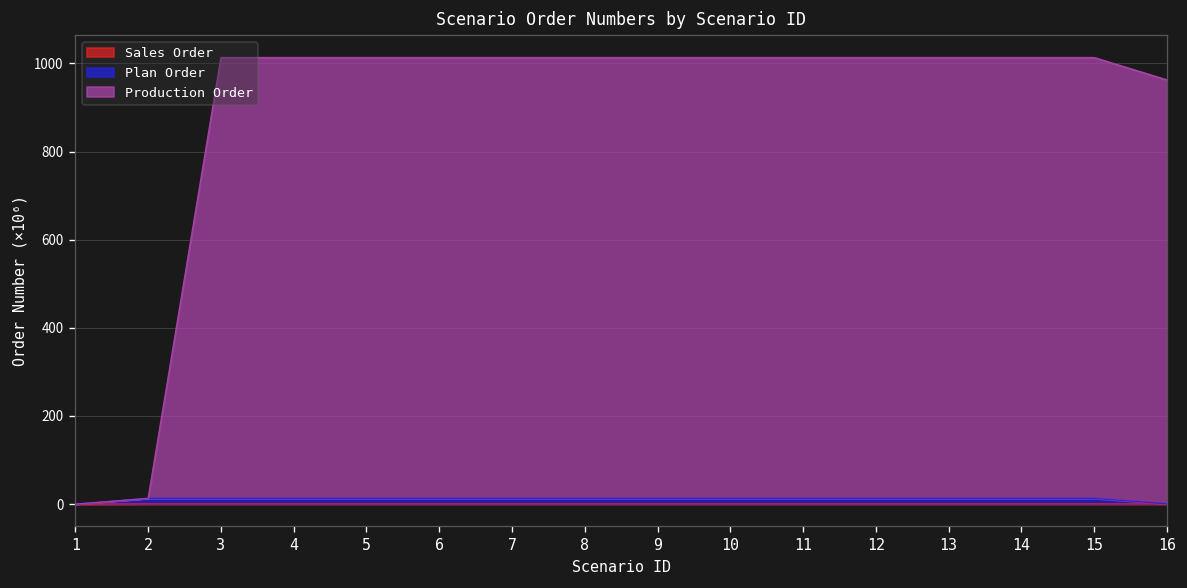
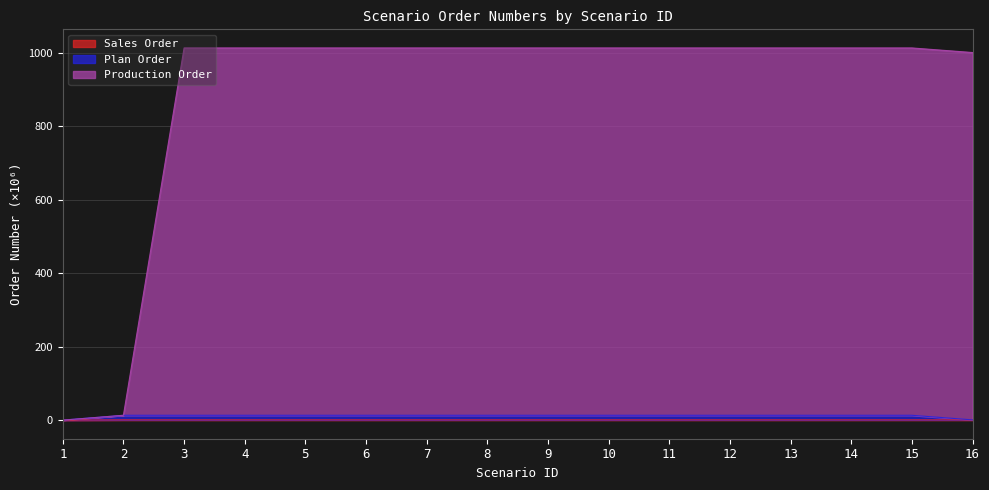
Production Order, 16: 960 -> 1000
